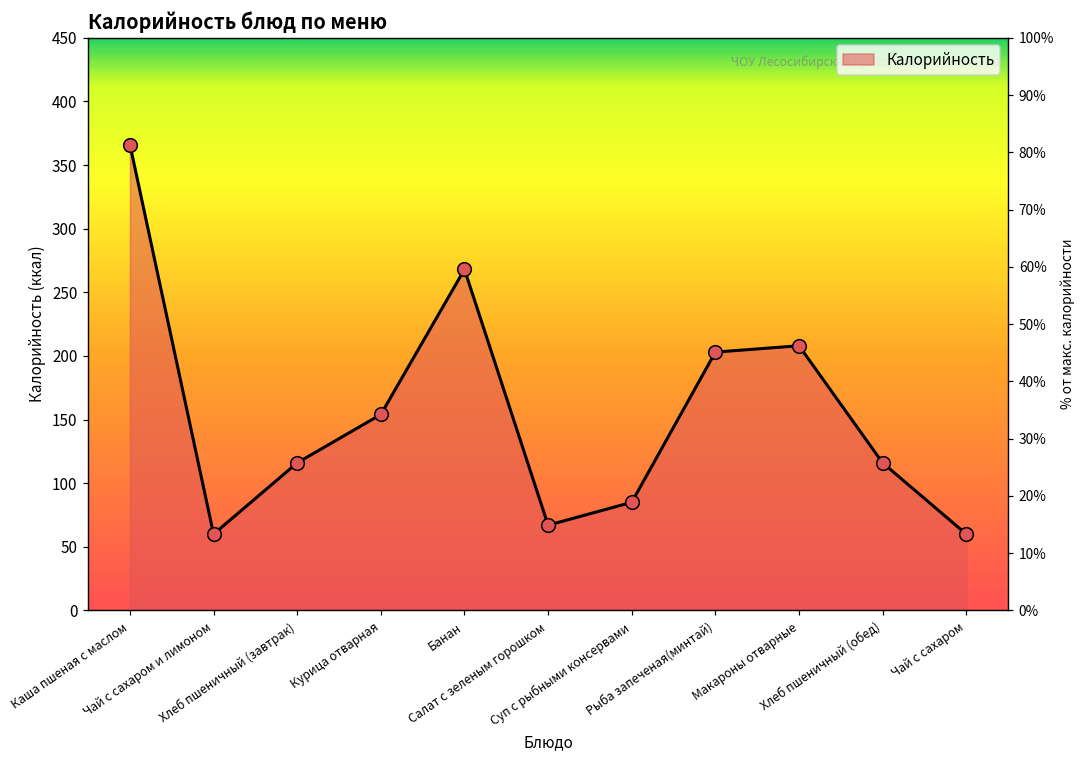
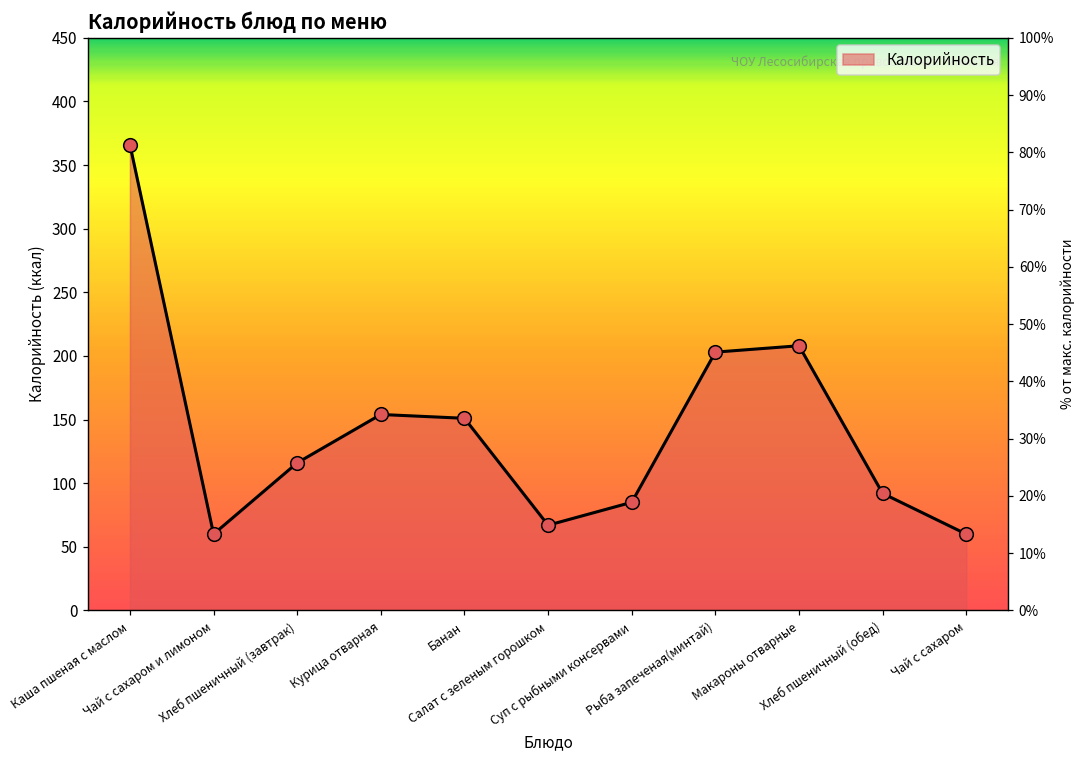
Банан: 268 -> 151
Хлеб пшеничный (обед): 116 -> 92
